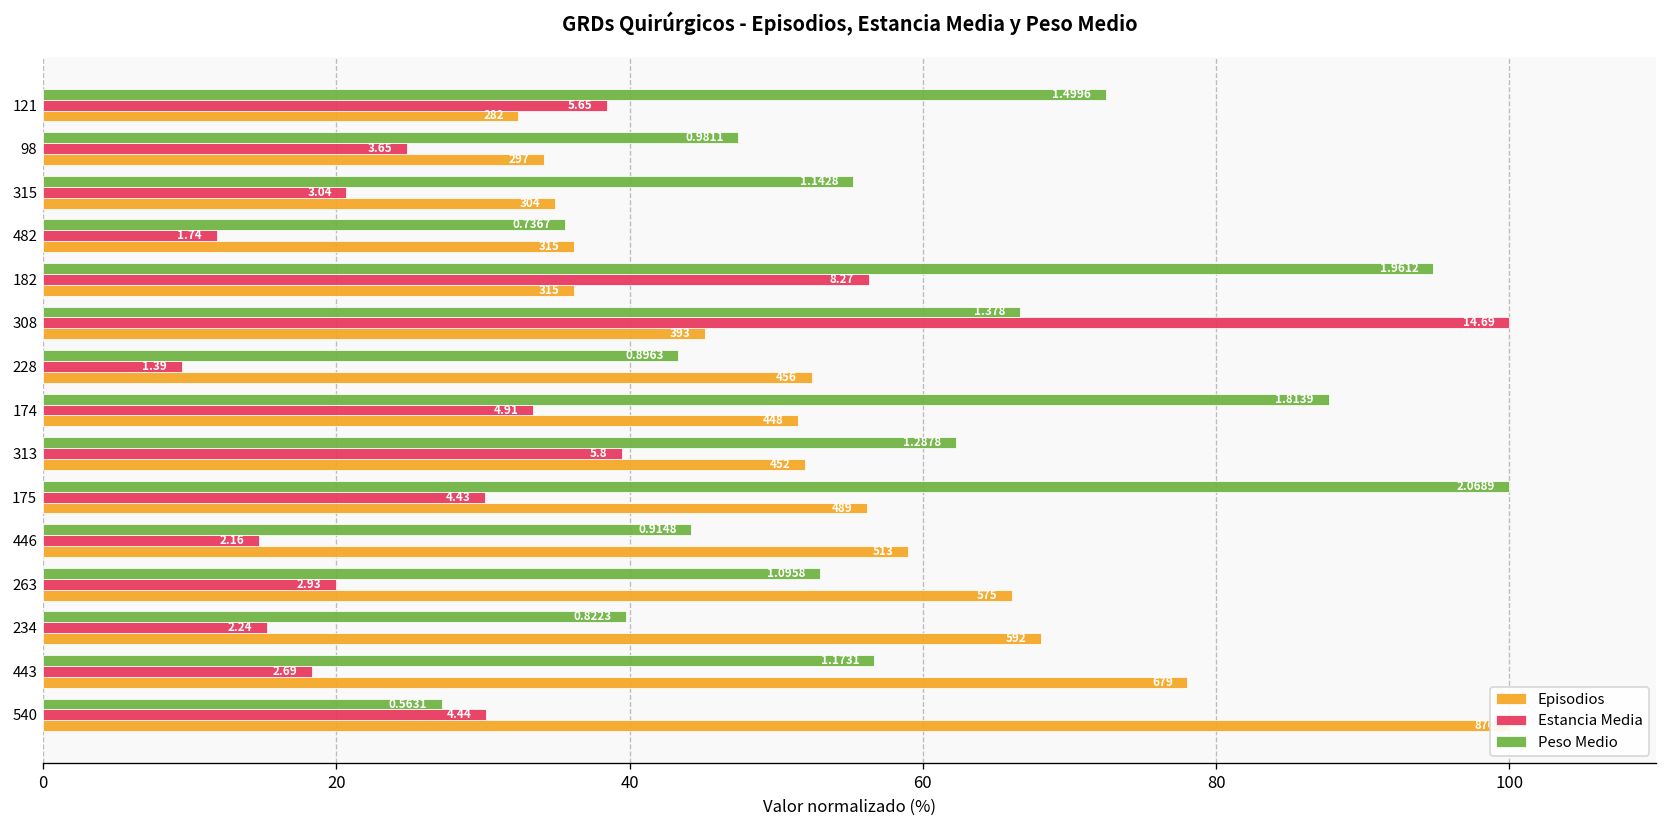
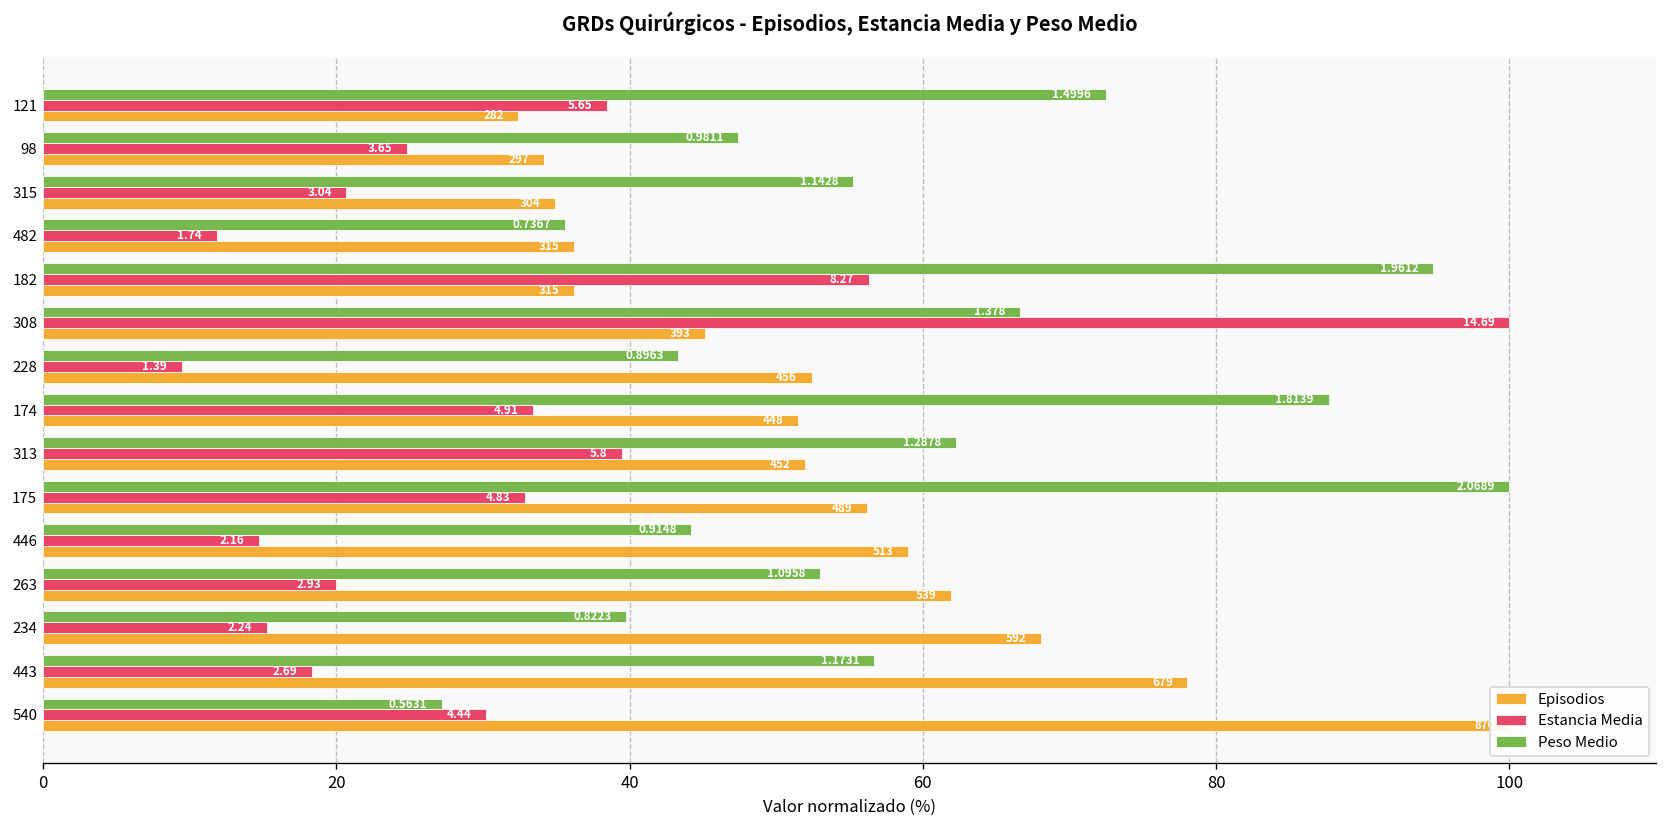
Estancia Media, 175: 4.43 -> 4.83
Episodios, 263: 575 -> 539
